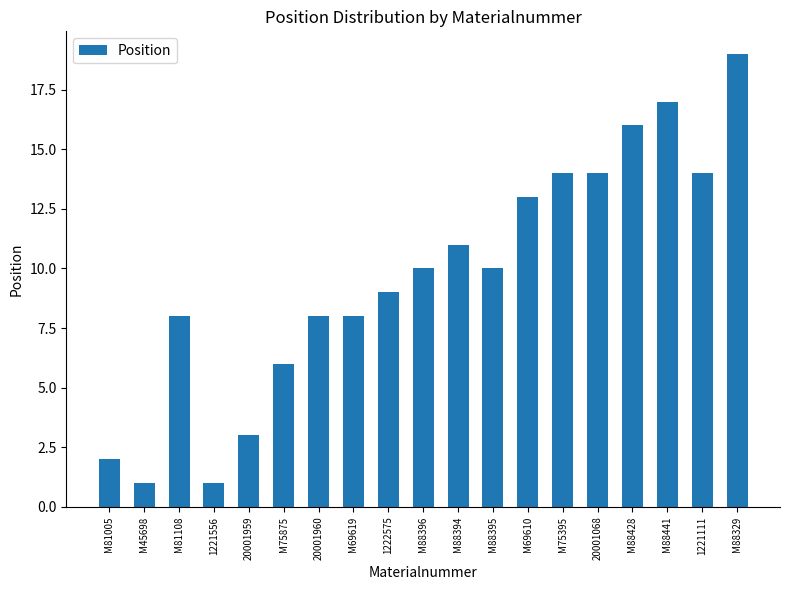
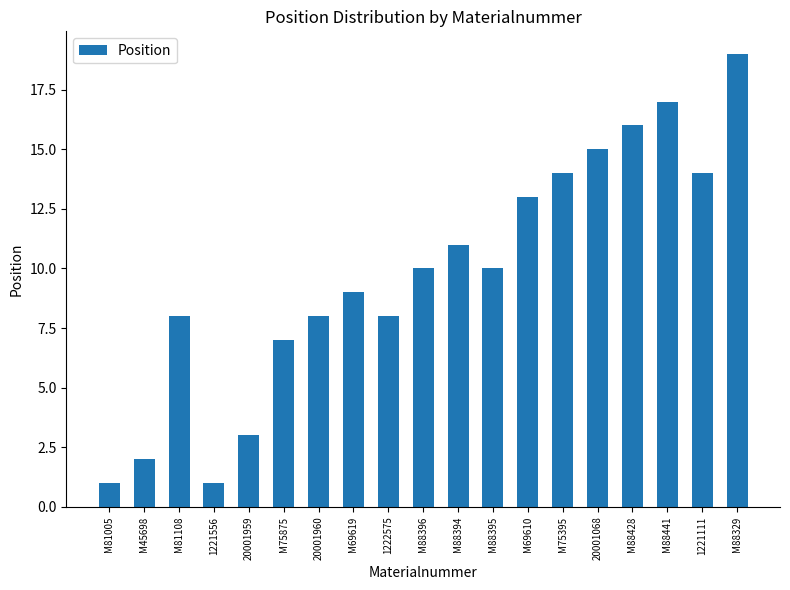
M81005: 2 -> 1
M45698: 1 -> 2
M75875: 6 -> 7
M69619: 8 -> 9
1222575: 9 -> 8
20001068: 14 -> 15
